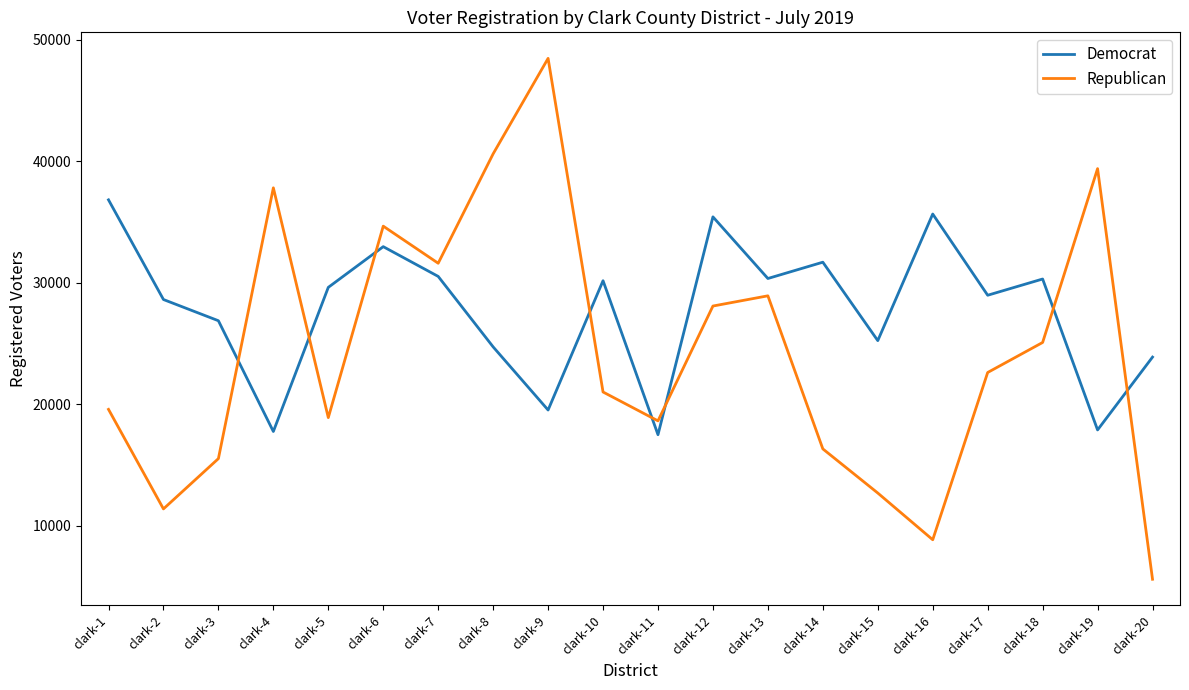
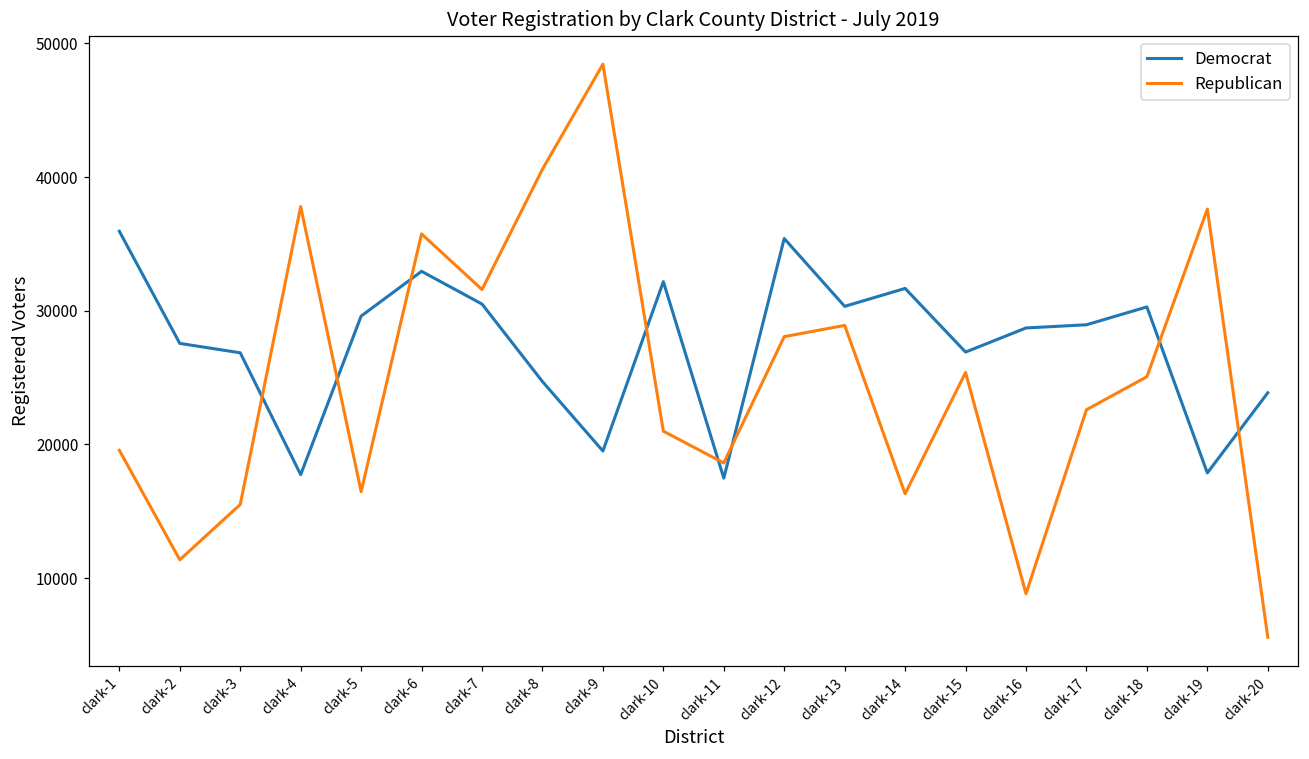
Democrat, clark-1: 36800 -> 36000
Democrat, clark-2: 28600 -> 27600
Republican, clark-5: 18900 -> 16500
Republican, clark-6: 34600 -> 35800
Democrat, clark-10: 30200 -> 32200
Democrat, clark-15: 25200 -> 26900
Republican, clark-15: 12700 -> 25400
Democrat, clark-16: 35600 -> 28700
Republican, clark-19: 39400 -> 37600
